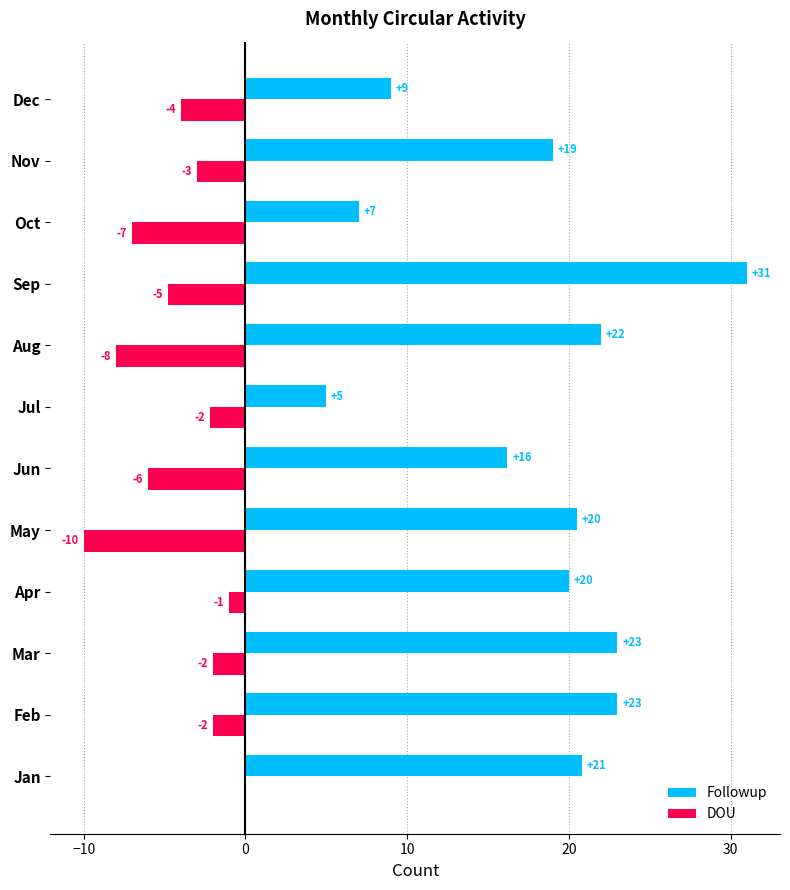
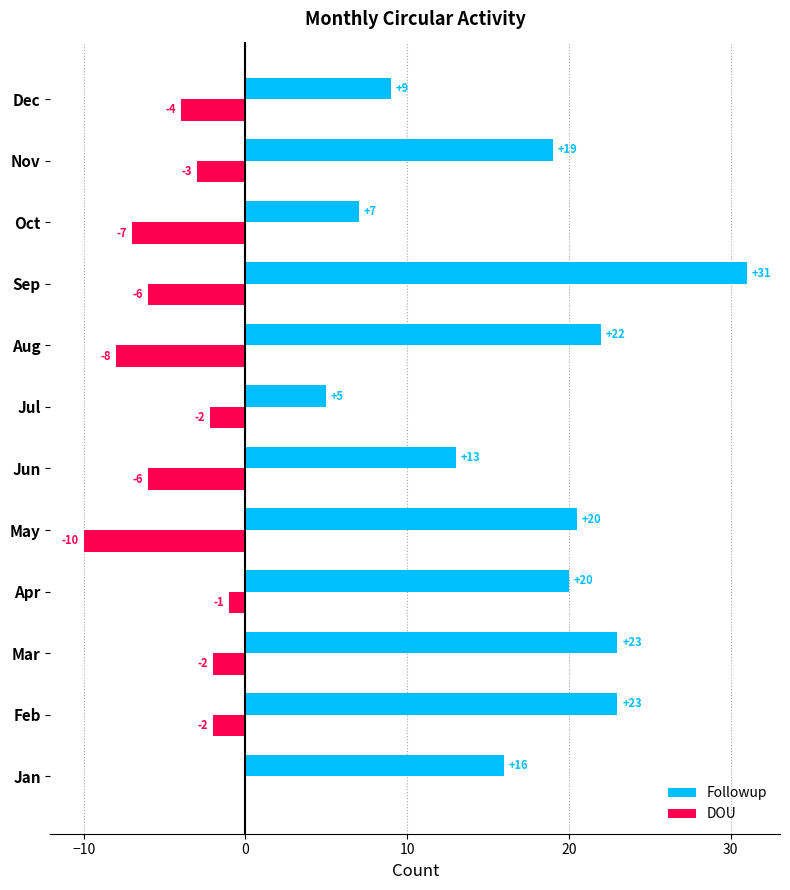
DOU, Sep: -5 -> -6
Followup, Jun: +16 -> +13
Followup, Jan: +21 -> +16
